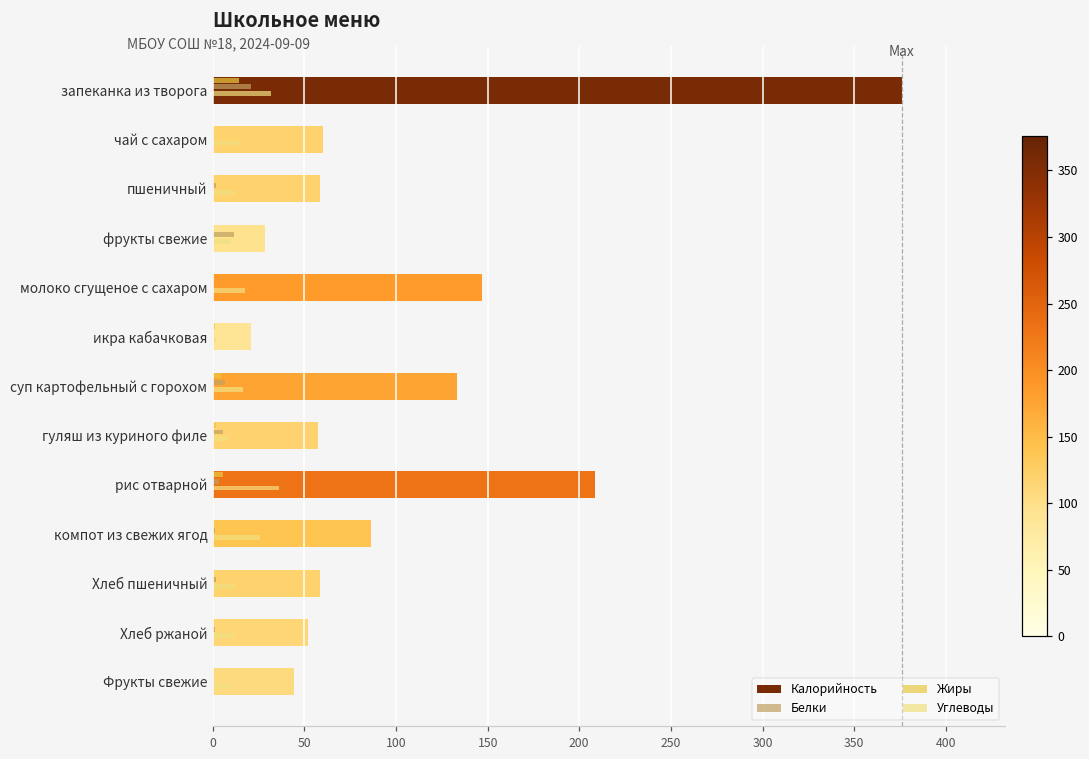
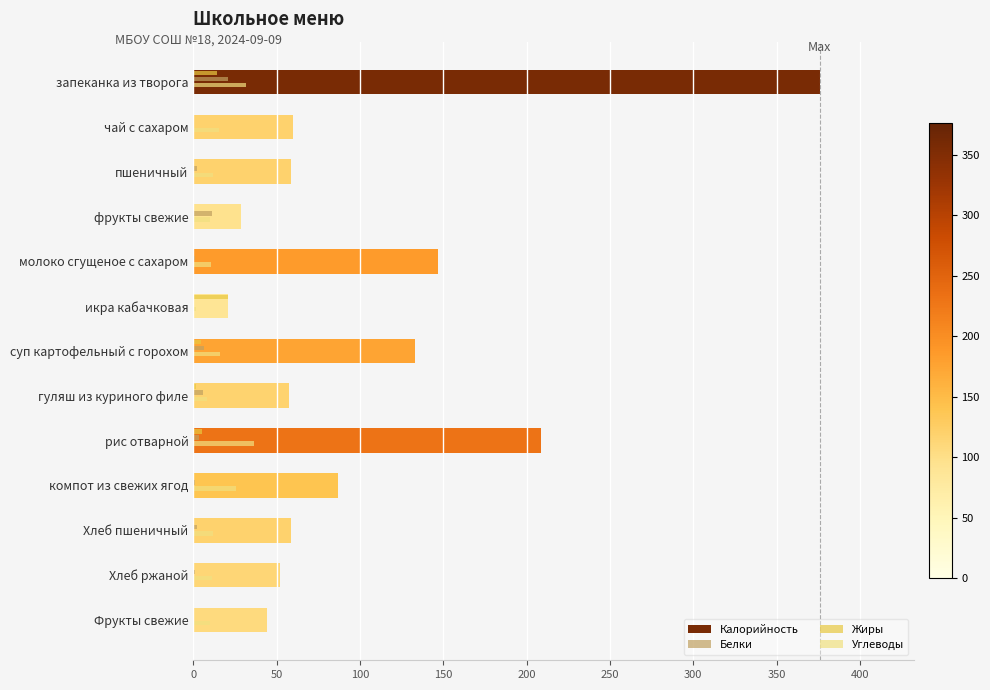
Углеводы, молоко сгущеное с сахаром: 18 -> 10
Жиры, икра кабачковая: 1 -> 21
